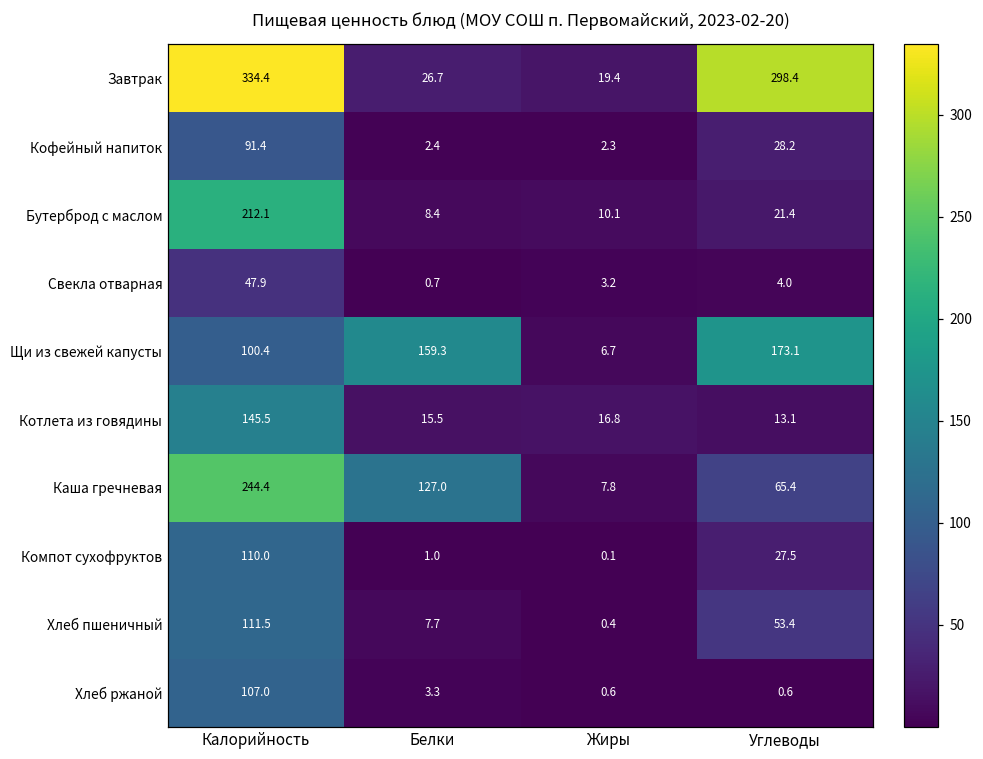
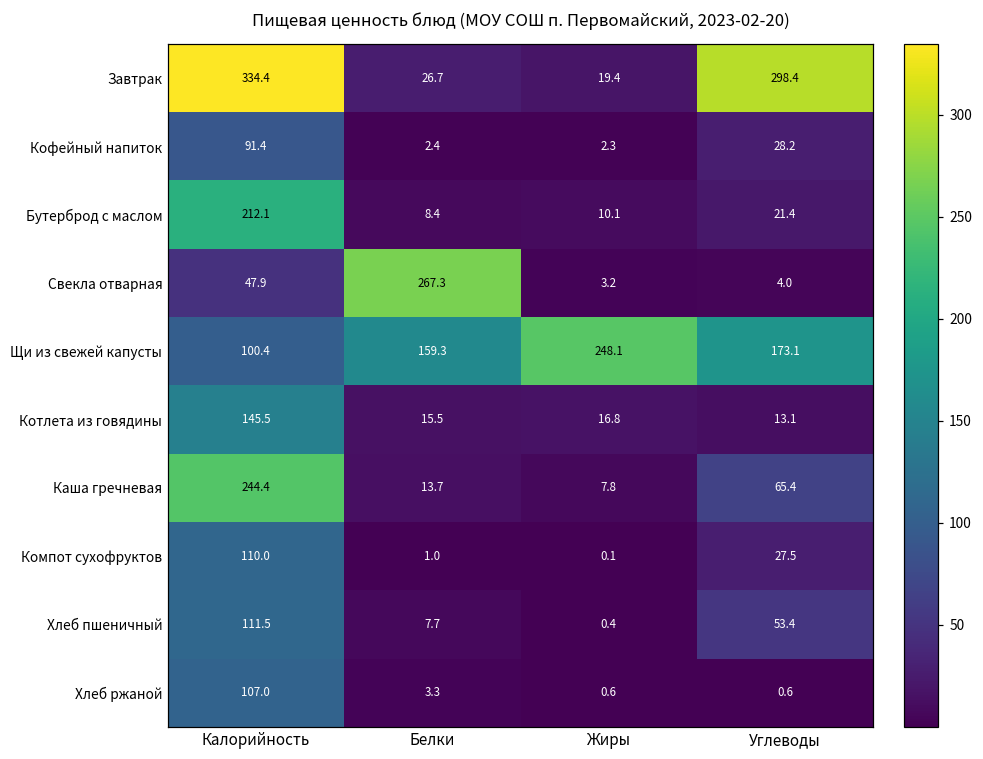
Свекла отварная, Белки: 0.7 -> 267.3
Щи из свежей капусты, Жиры: 6.7 -> 248.1
Каша гречневая, Белки: 127.0 -> 13.7
